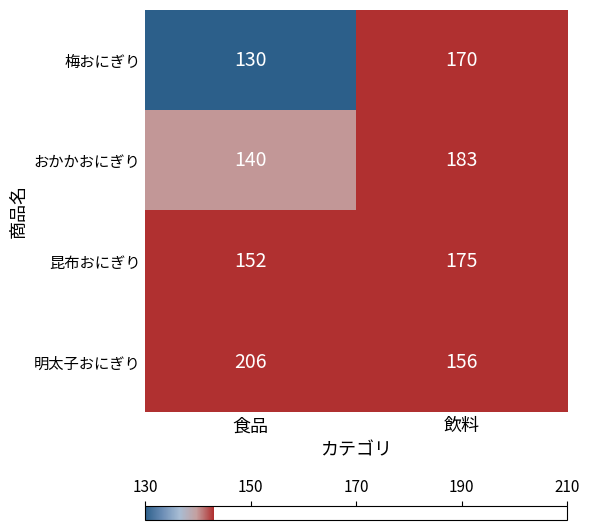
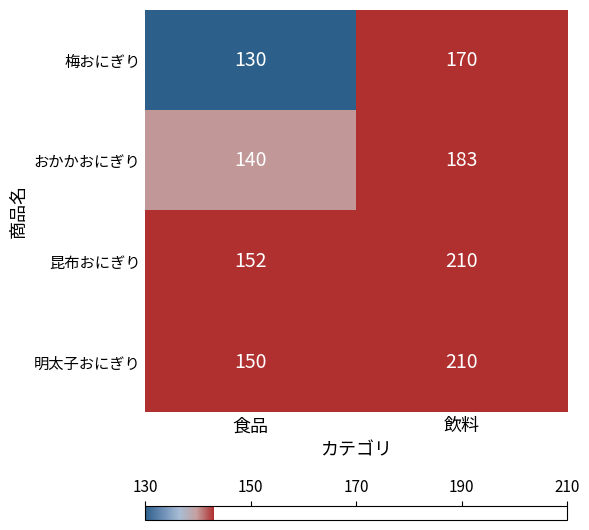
昆布おにぎり, 飲料: 175 -> 210
明太子おにぎり, 食品: 206 -> 150
明太子おにぎり, 飲料: 156 -> 210
